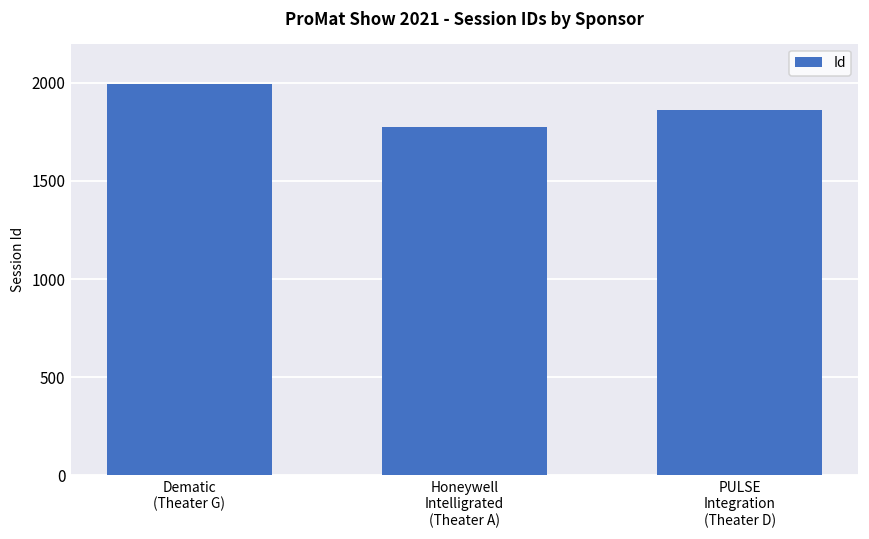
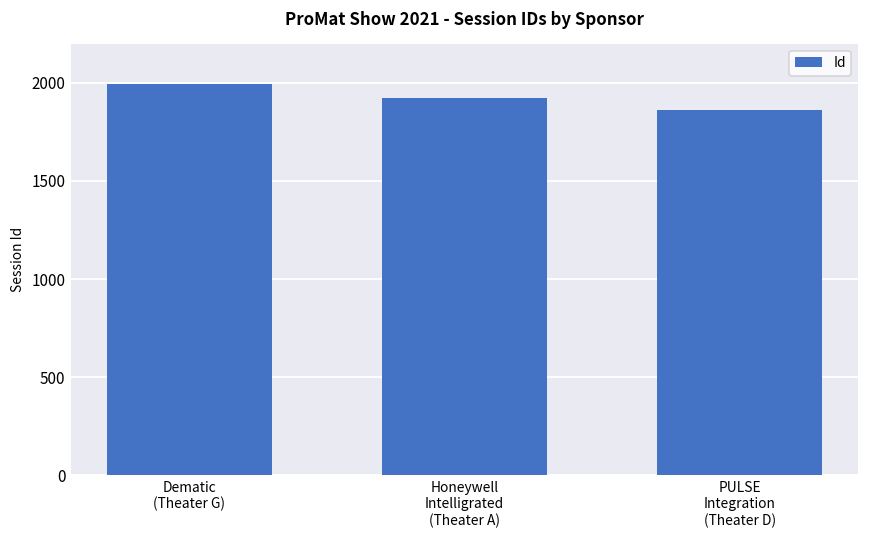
Honeywell Intelligrated (Theater A): 1780 -> 1920
